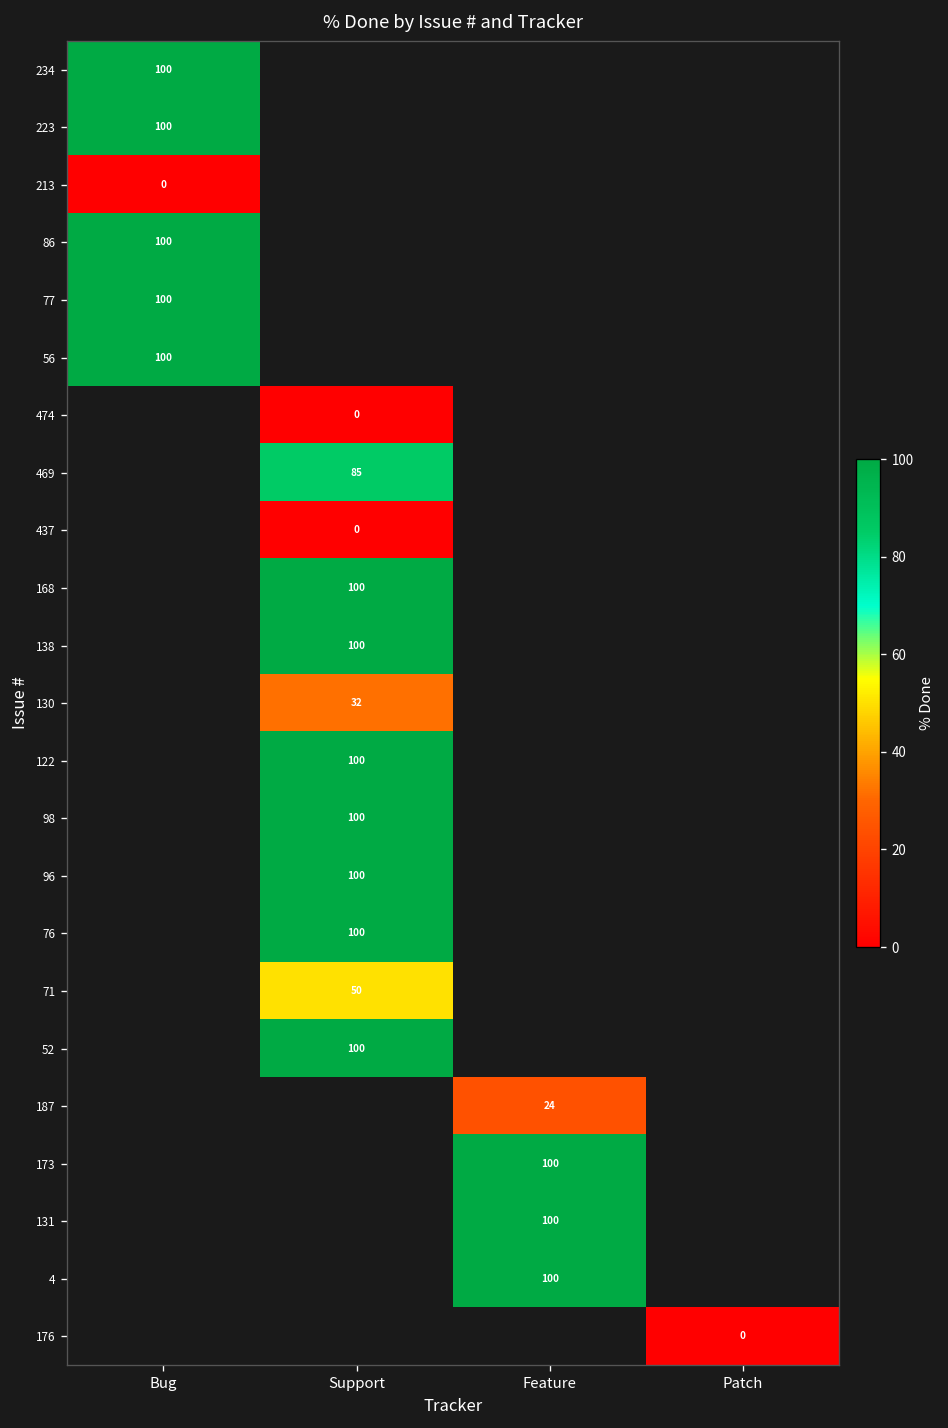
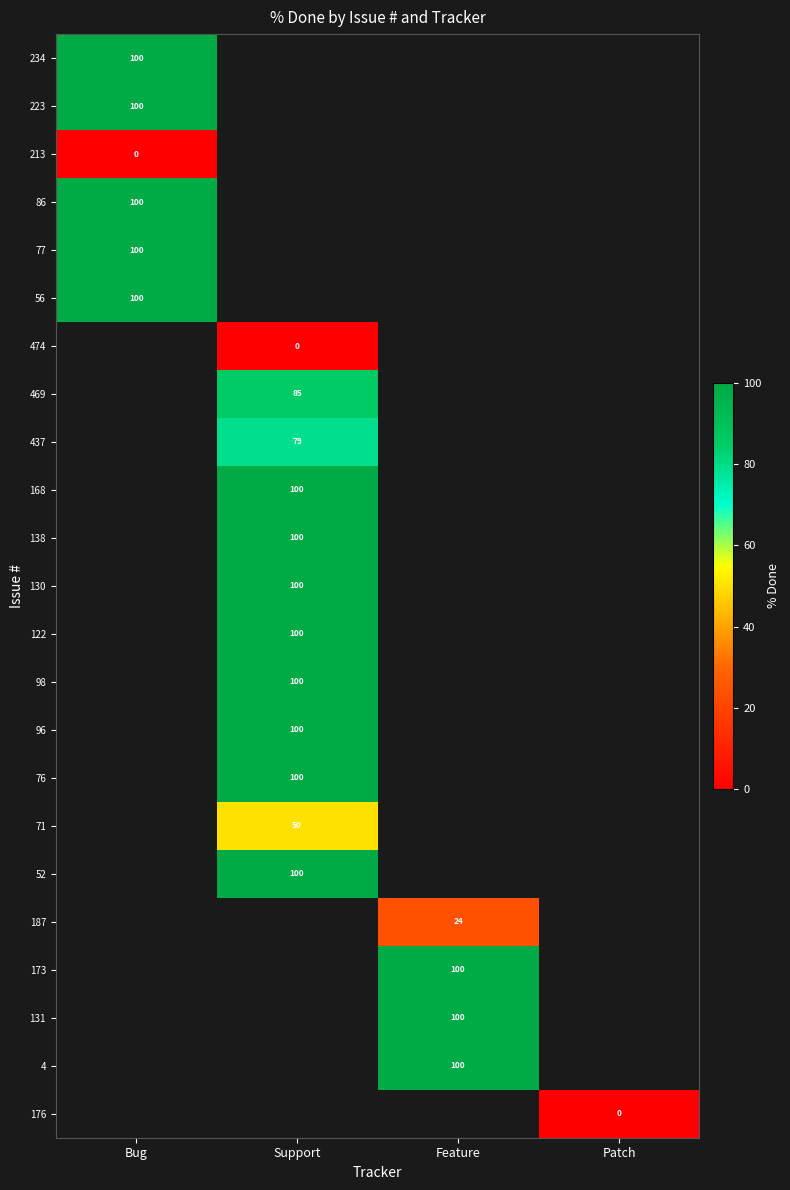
437, Support: 0 -> 79
130, Support: 32 -> 100
